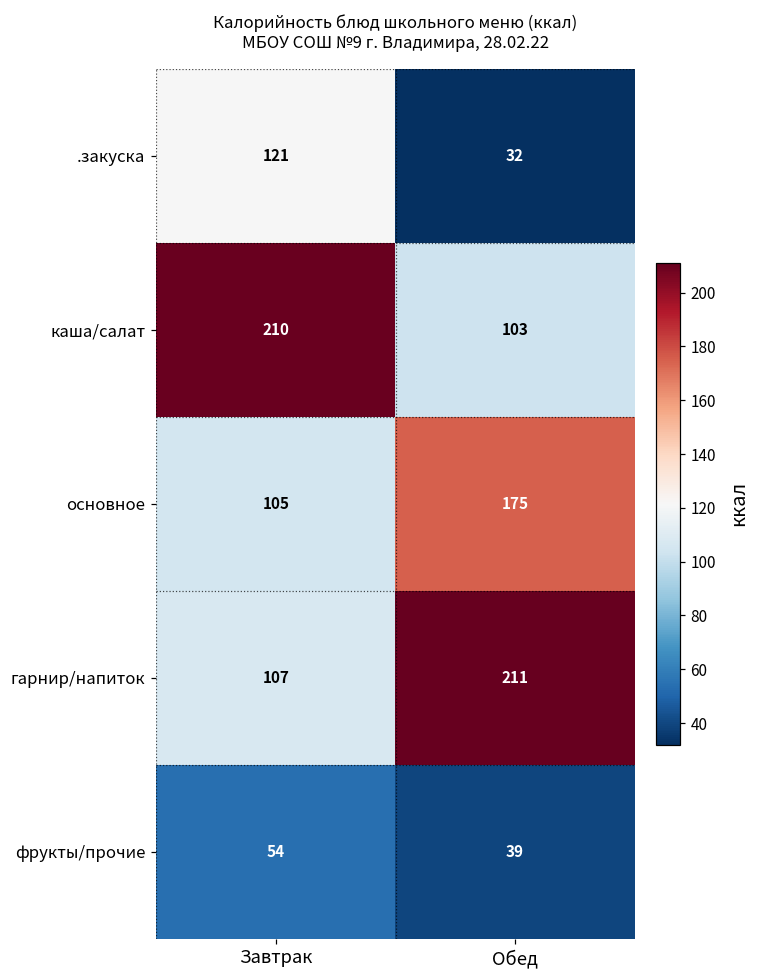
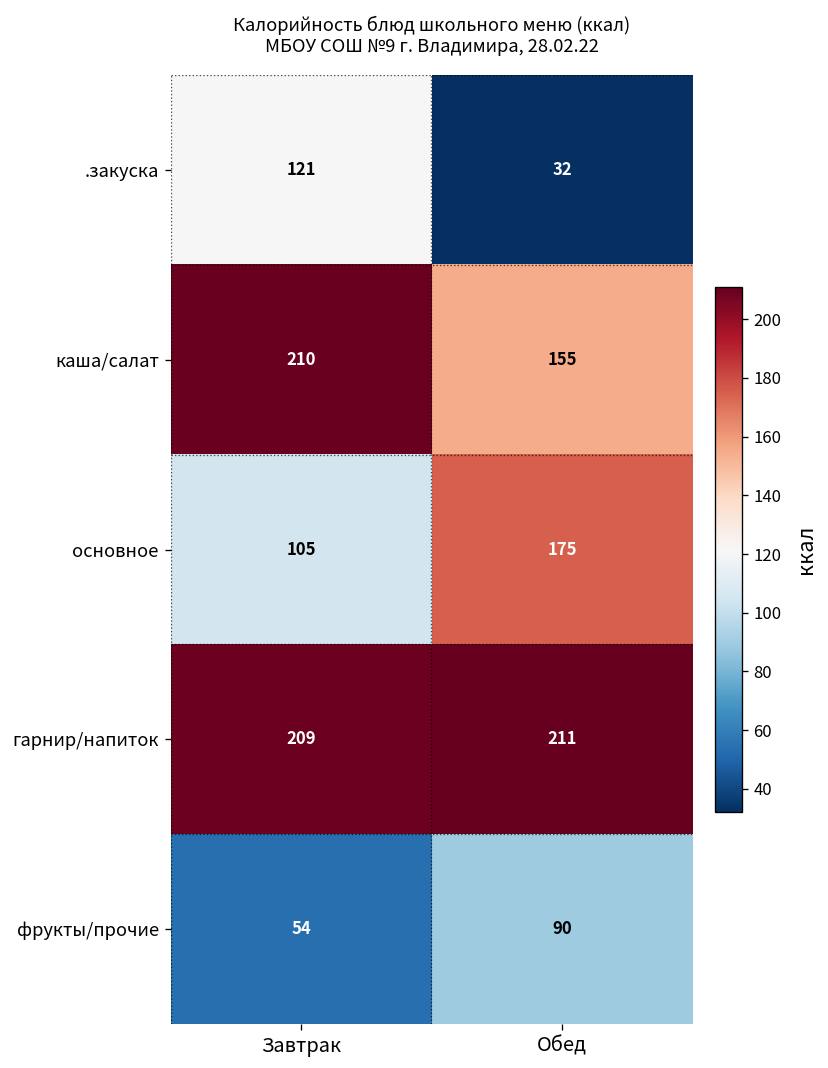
каша/салат, Обед: 103 -> 155
гарнир/напиток, Завтрак: 107 -> 209
фрукты/прочие, Обед: 39 -> 90
